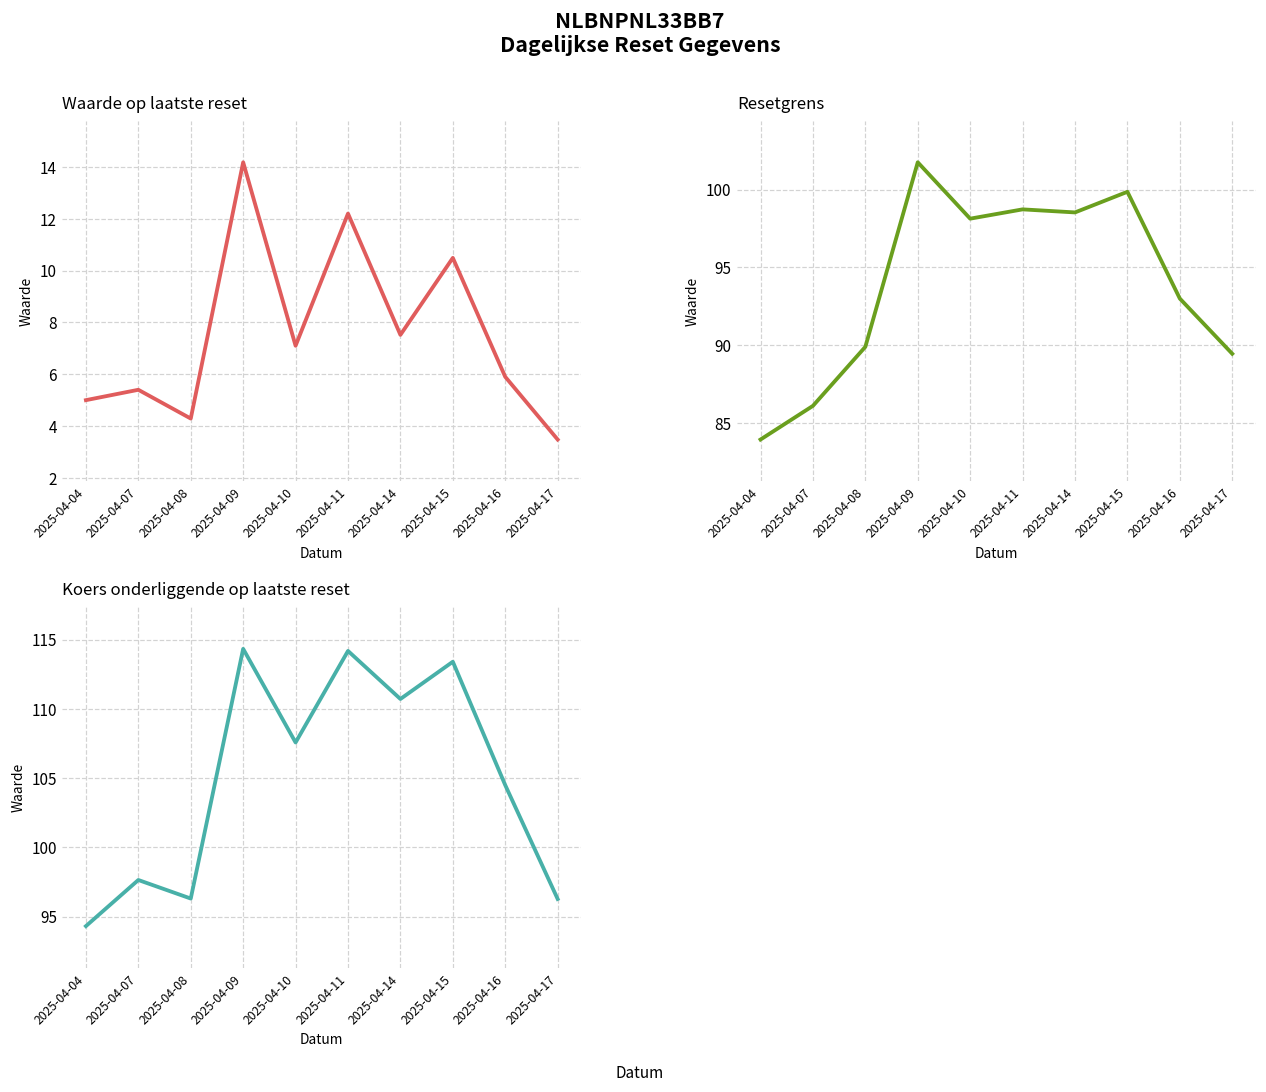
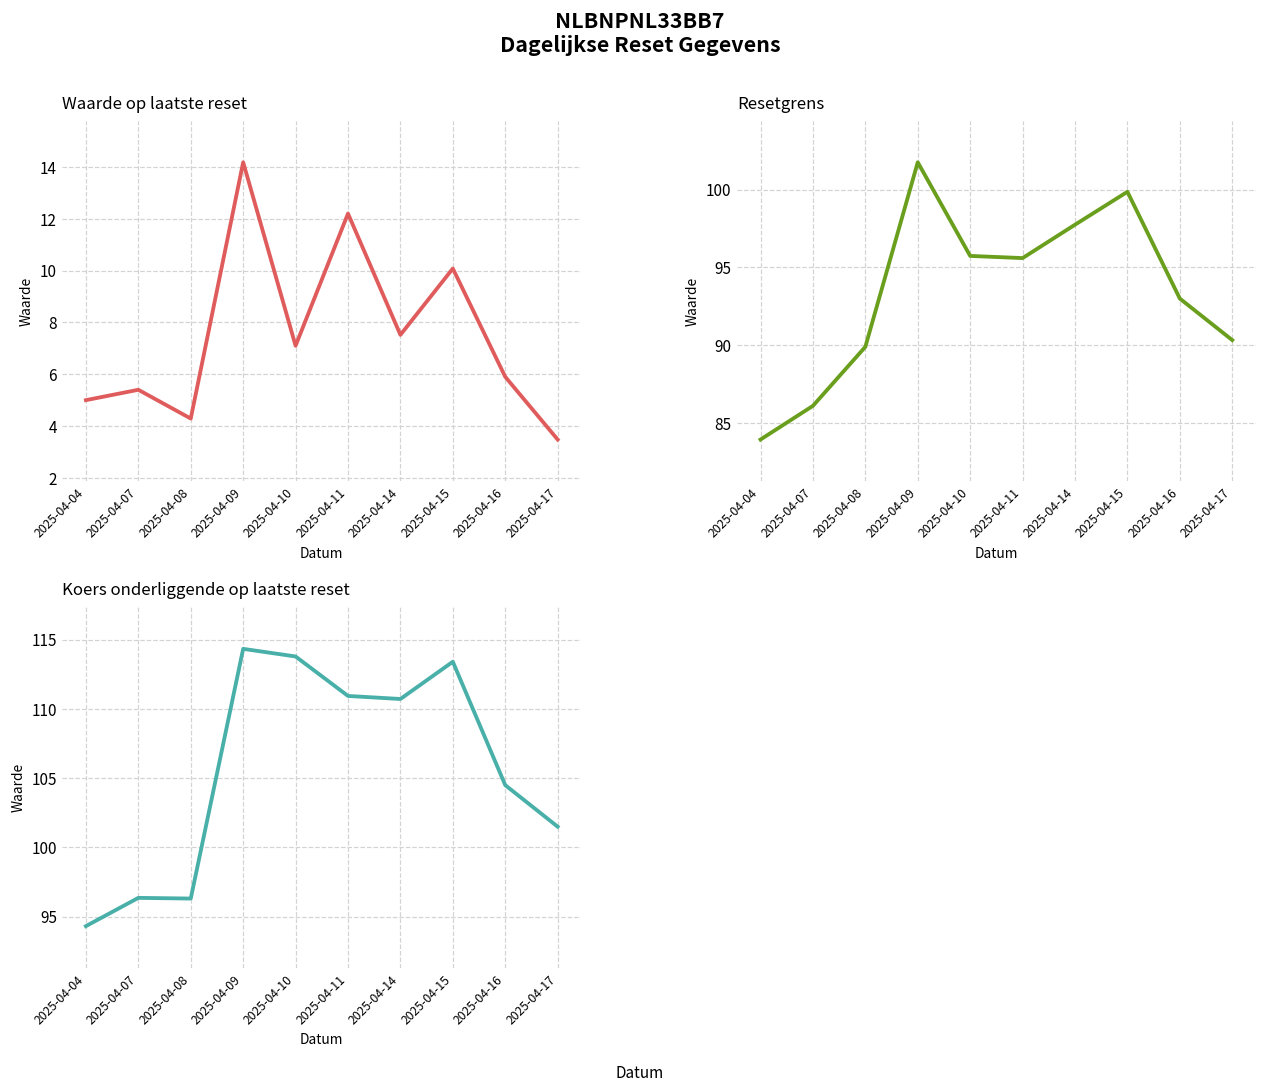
Waarde op laatste reset, 2025-04-15: 10.5 -> 10.1
Resetgrens, 2025-04-10: 98.1 -> 95.7
Resetgrens, 2025-04-11: 98.7 -> 95.6
Resetgrens, 2025-04-14: 98.5 -> 97.7
Resetgrens, 2025-04-17: 89.4 -> 90.3
Koers onderliggende op laatste reset, 2025-04-07: 97.6 -> 96.4
Koers onderliggende op laatste reset, 2025-04-10: 107.6 -> 113.8
Koers onderliggende op laatste reset, 2025-04-11: 114.2 -> 110.9
Koers onderliggende op laatste reset, 2025-04-17: 96.3 -> 101.5
